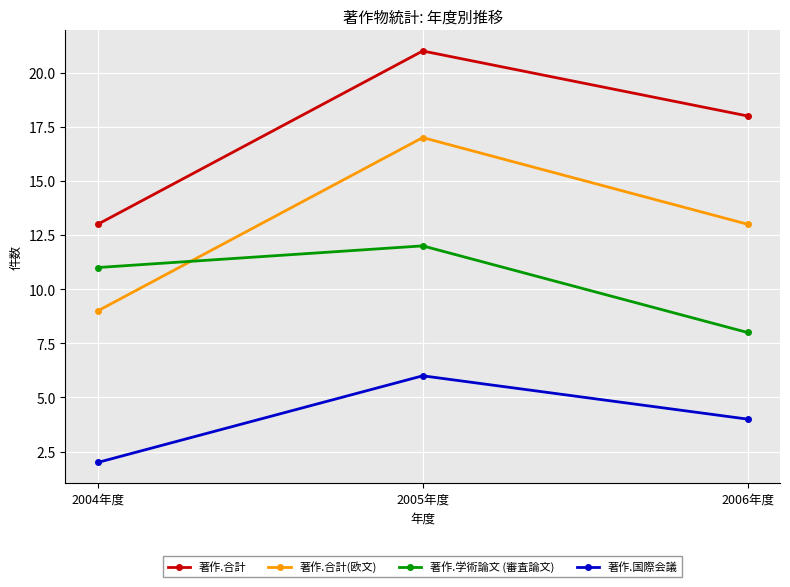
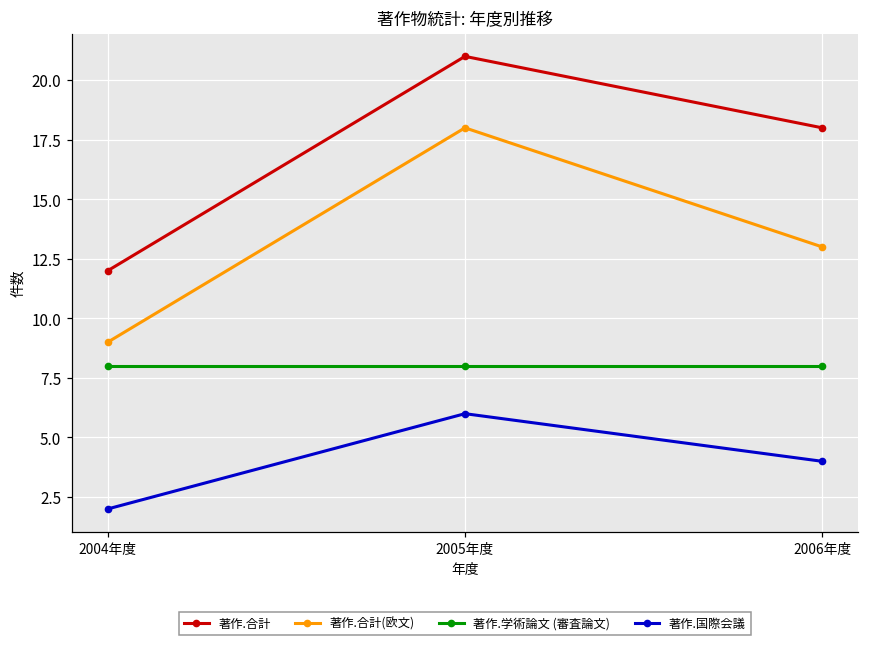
著作.合計, 2004年度: 13 -> 12
著作.学術論文 (審査論文), 2004年度: 11 -> 8
著作.合計(欧文), 2005年度: 17 -> 18
著作.学術論文 (審査論文), 2005年度: 12 -> 8
